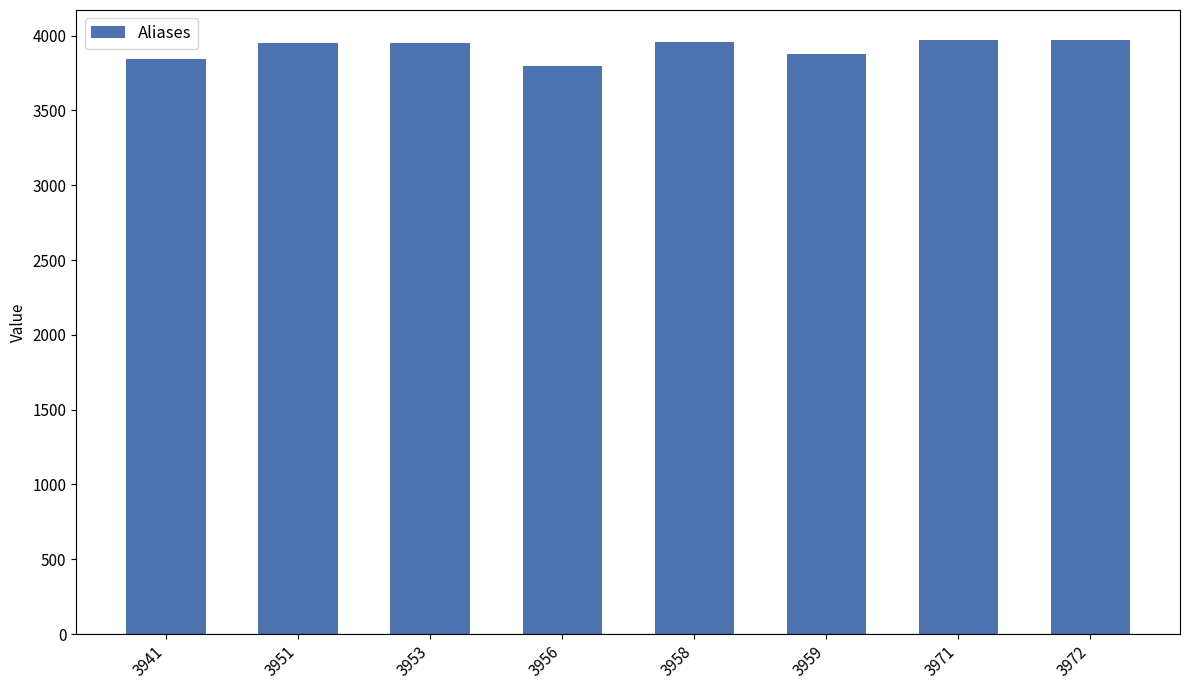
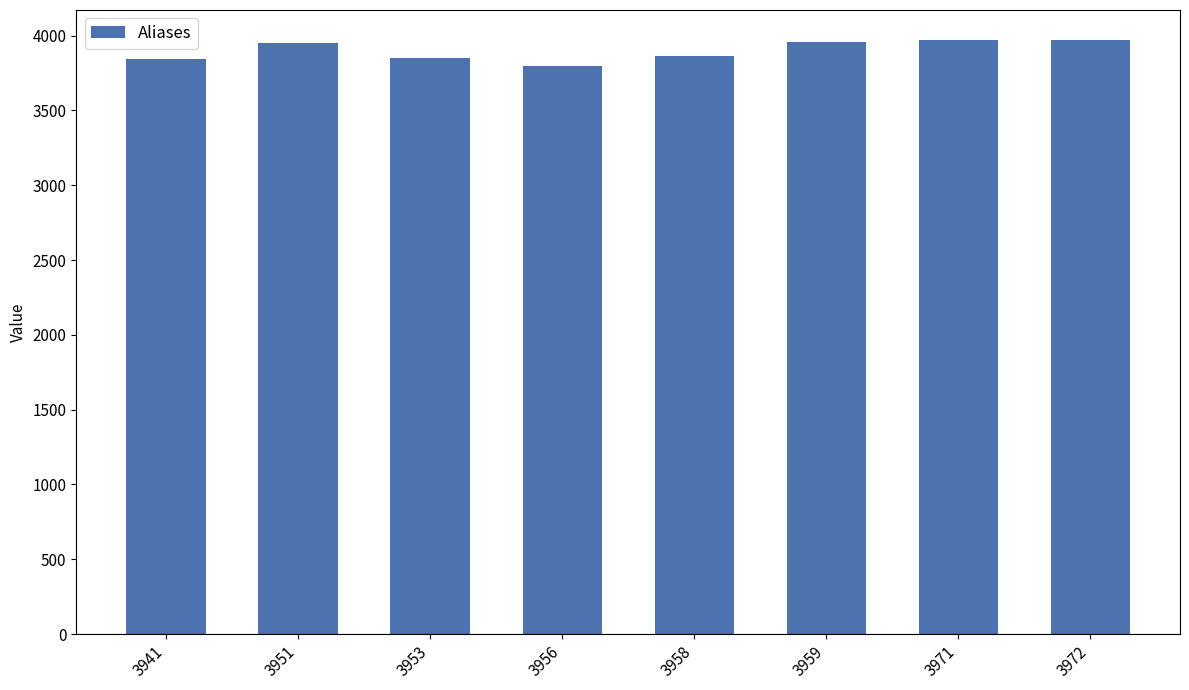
3953: 3950 -> 3850
3958: 3960 -> 3860
3959: 3880 -> 3960
